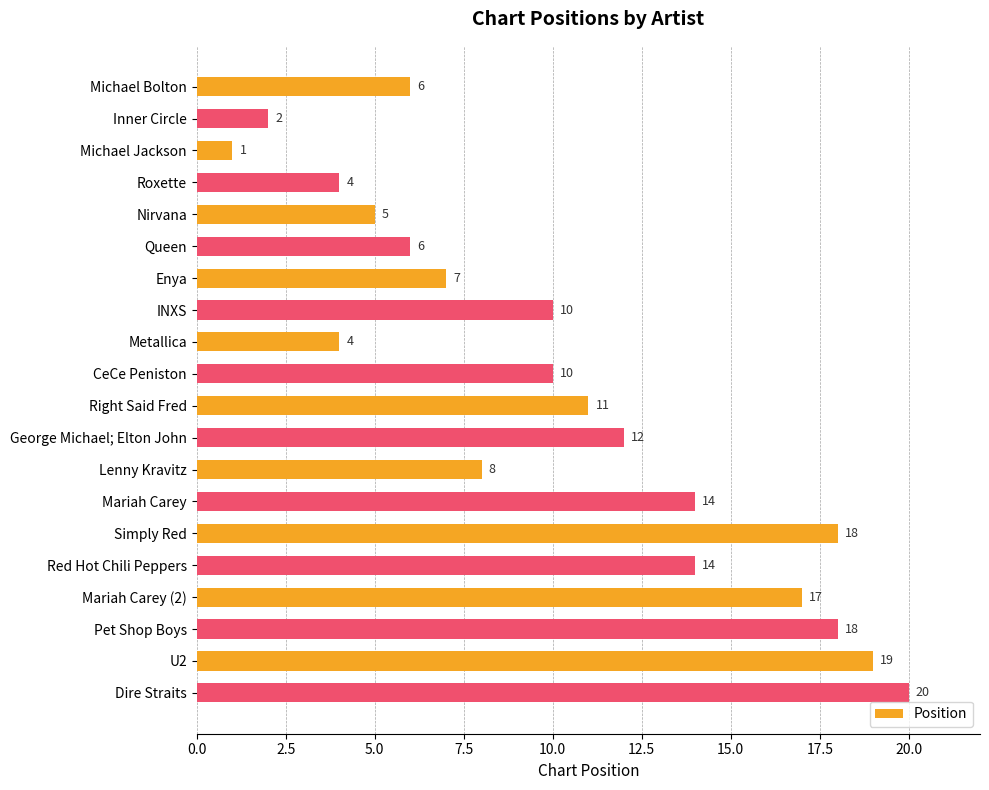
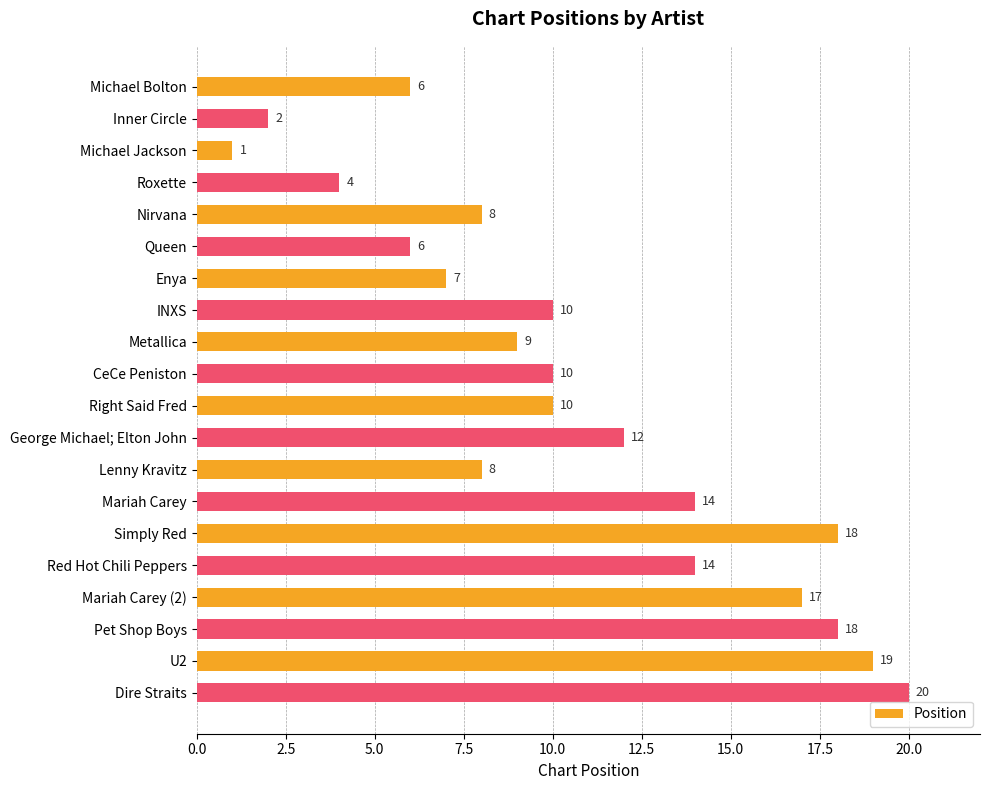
Nirvana: 5 -> 8
Metallica: 4 -> 9
Right Said Fred: 11 -> 10
